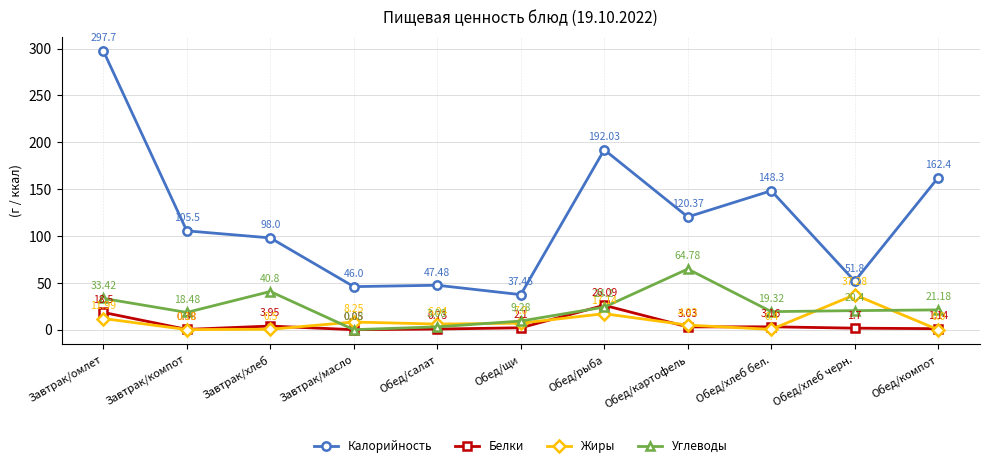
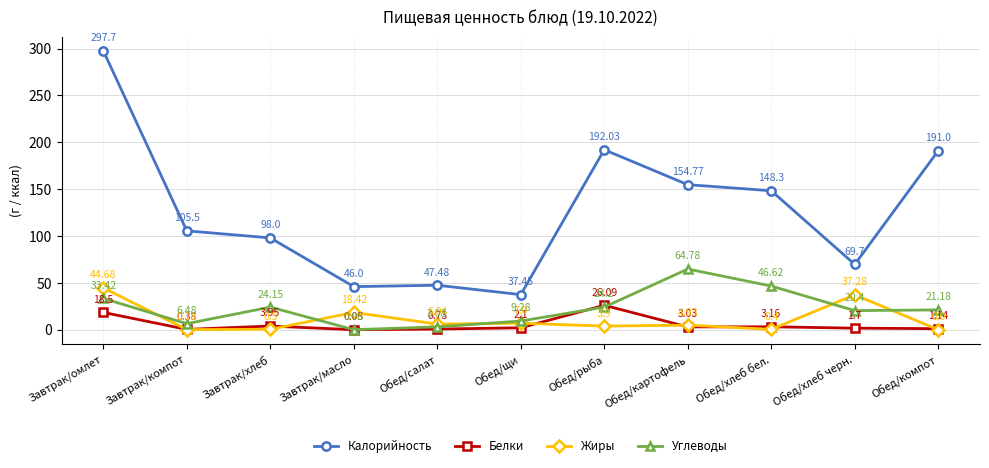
Жиры, Завтрак/омлет: 11.99 -> 44.68
Углеводы, Завтрак/компот: 18.48 -> 6.48
Углеводы, Завтрак/хлеб: 40.8 -> 24.15
Жиры, Завтрак/масло: 8.25 -> 18.42
Жиры, Обед/рыба: 17.14 -> 3.9
Калорийность, Обед/картофель: 120.37 -> 154.77
Углеводы, Обед/хлеб бел.: 19.32 -> 46.62
Калорийность, Обед/хлеб черн.: 51.8 -> 69.7
Калорийность, Обед/компот: 162.4 -> 191.0
